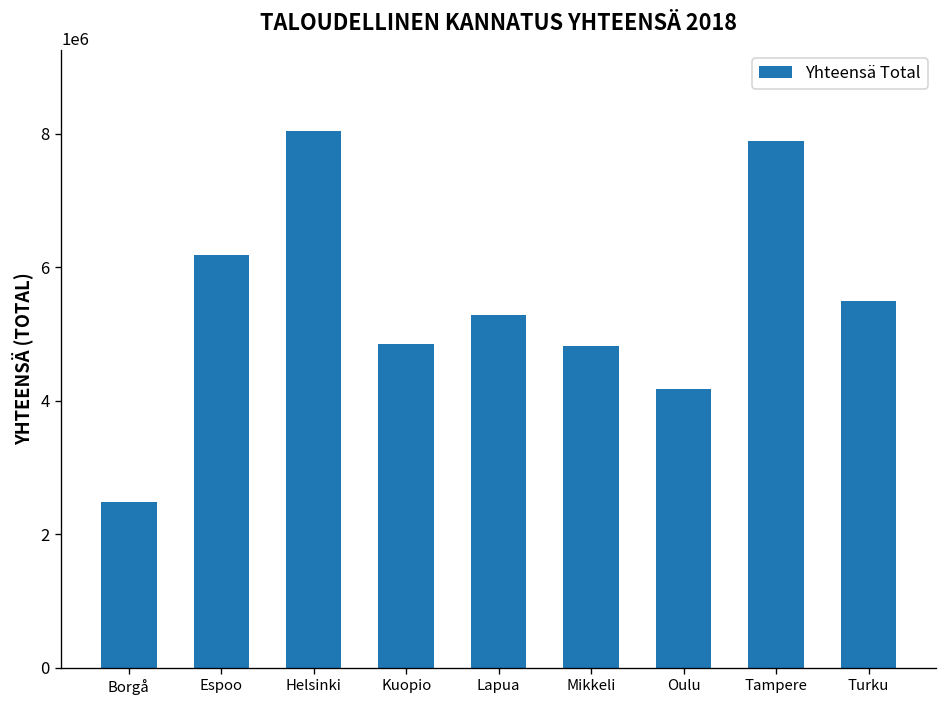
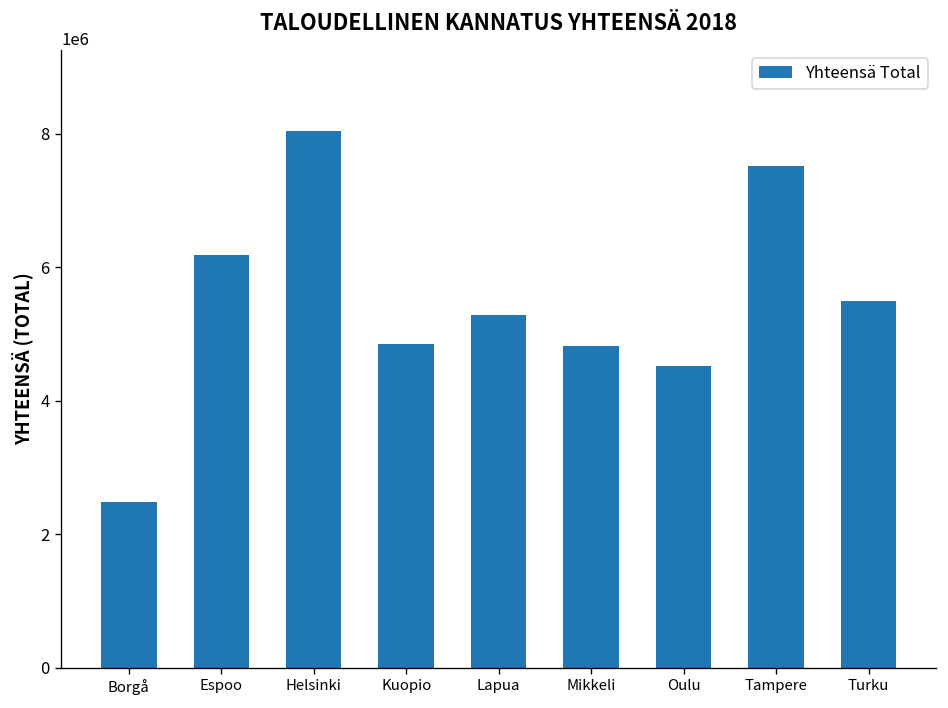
Oulu: 4200000 -> 4500000
Tampere: 7900000 -> 7500000
